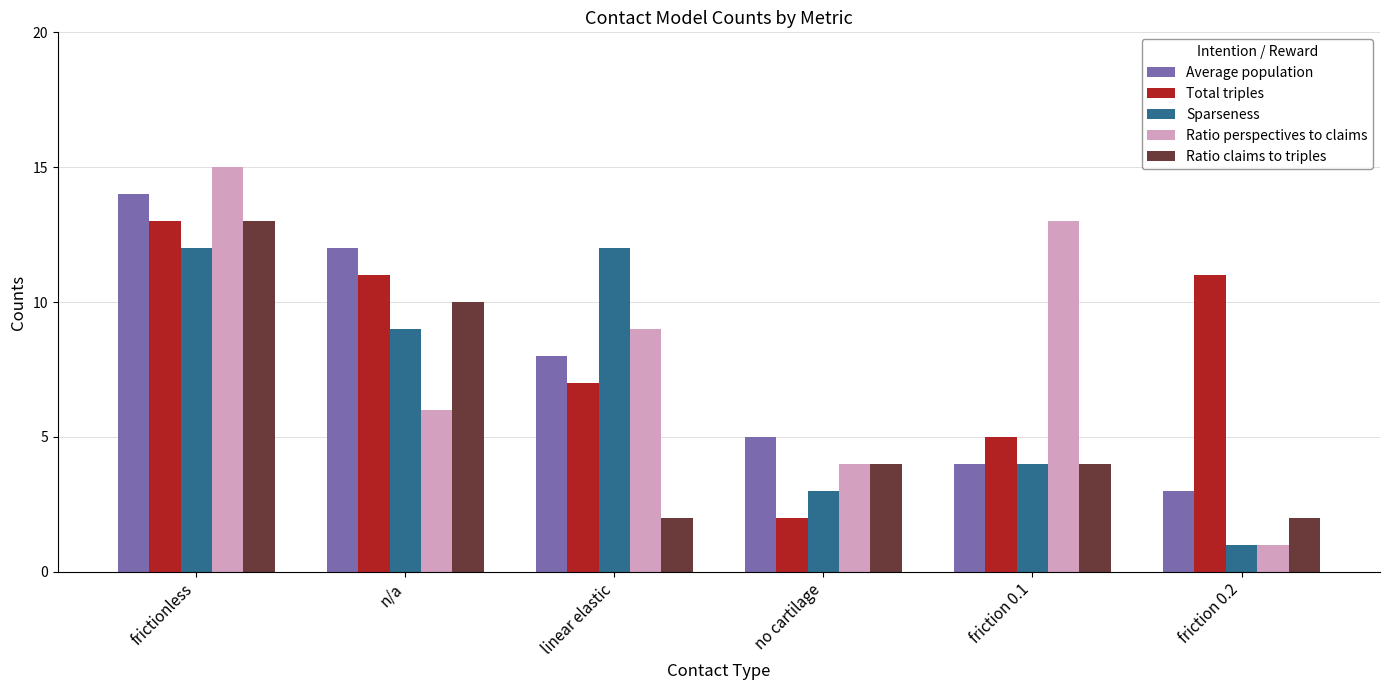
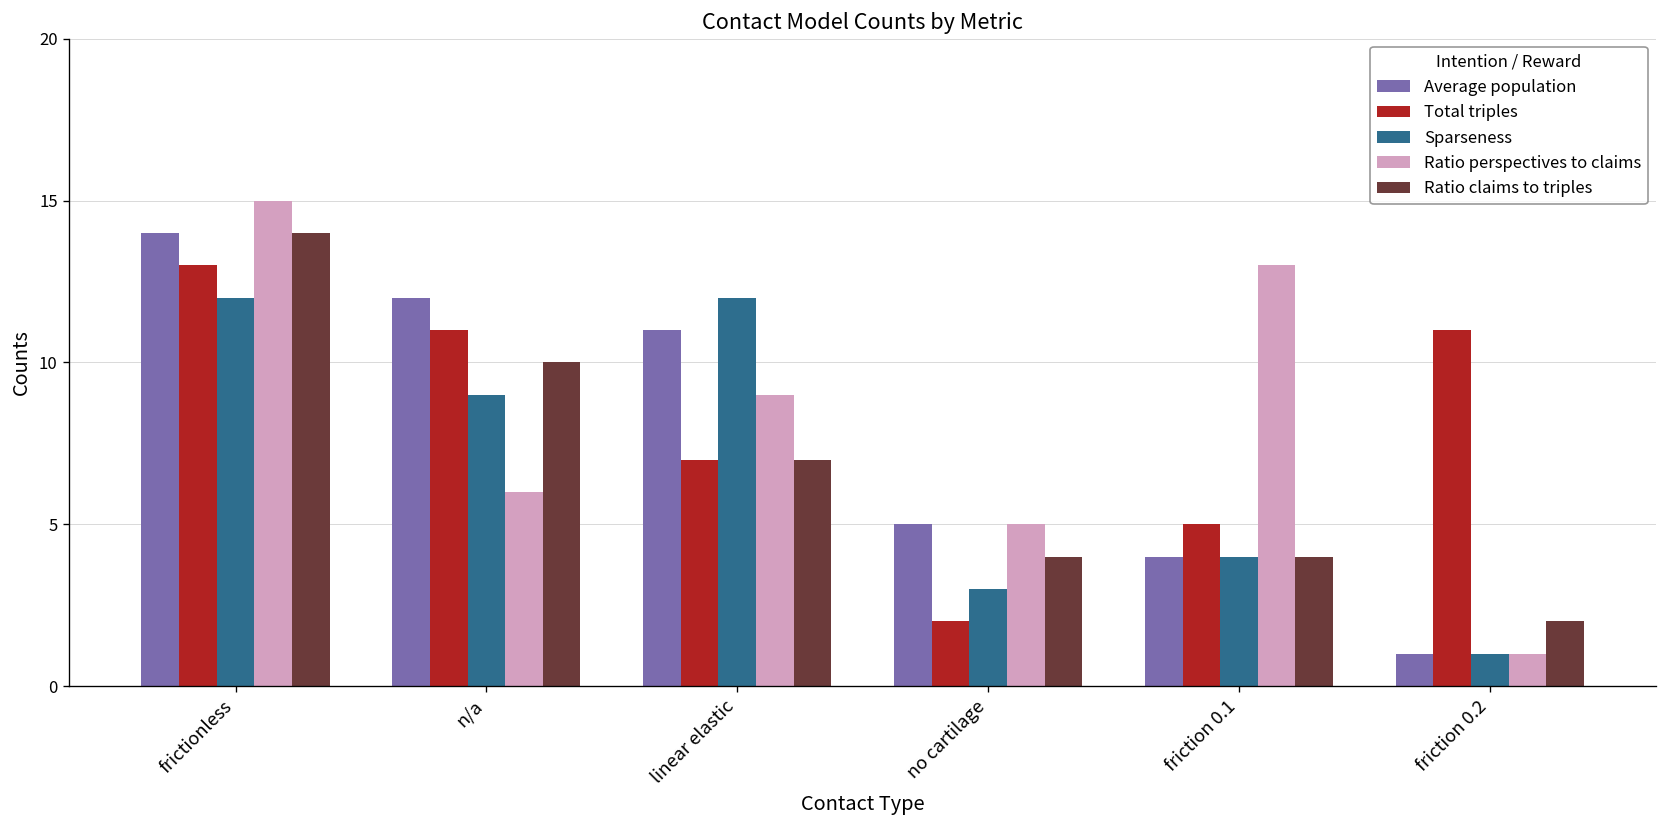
Ratio claims to triples, frictionless: 13 -> 14
Average population, linear elastic: 8 -> 11
Ratio claims to triples, linear elastic: 2 -> 7
Ratio perspectives to claims, no cartilage: 4 -> 5
Average population, friction 0.2: 3 -> 1
